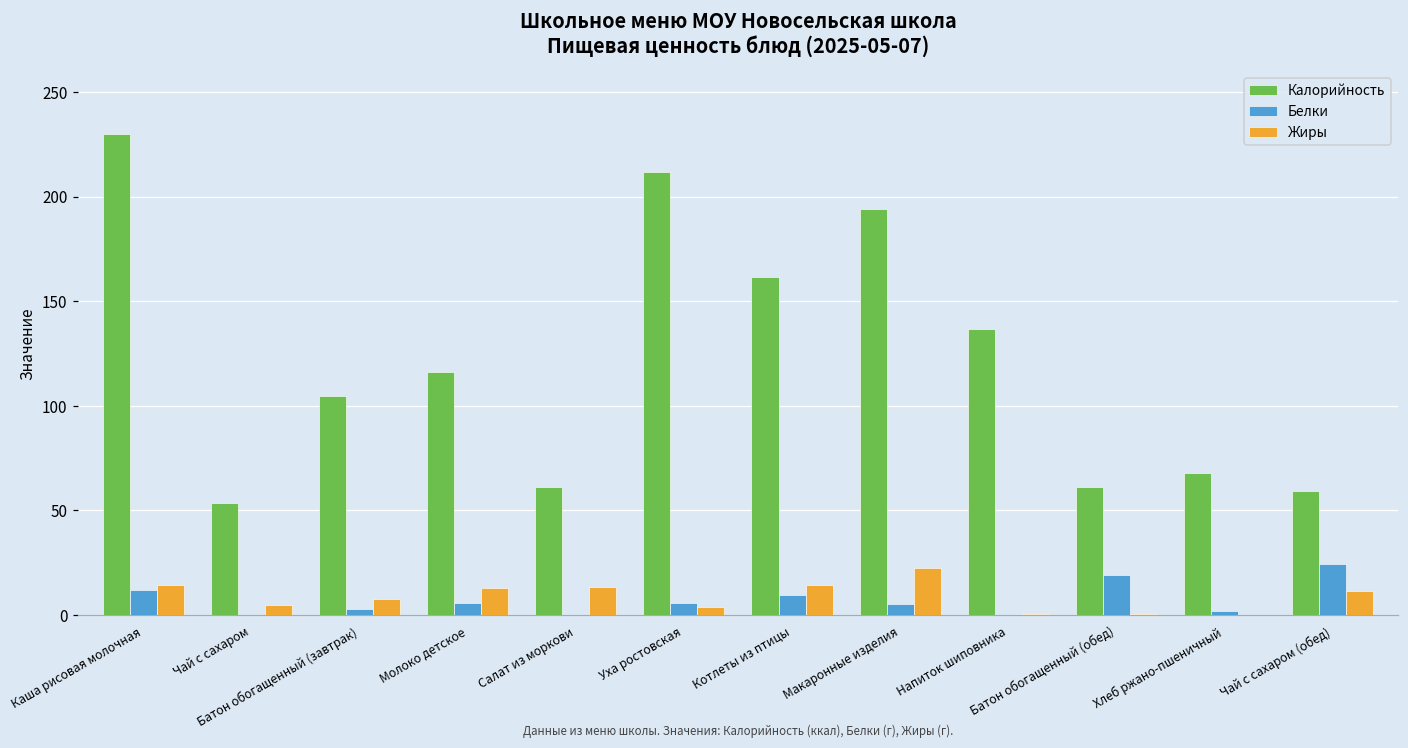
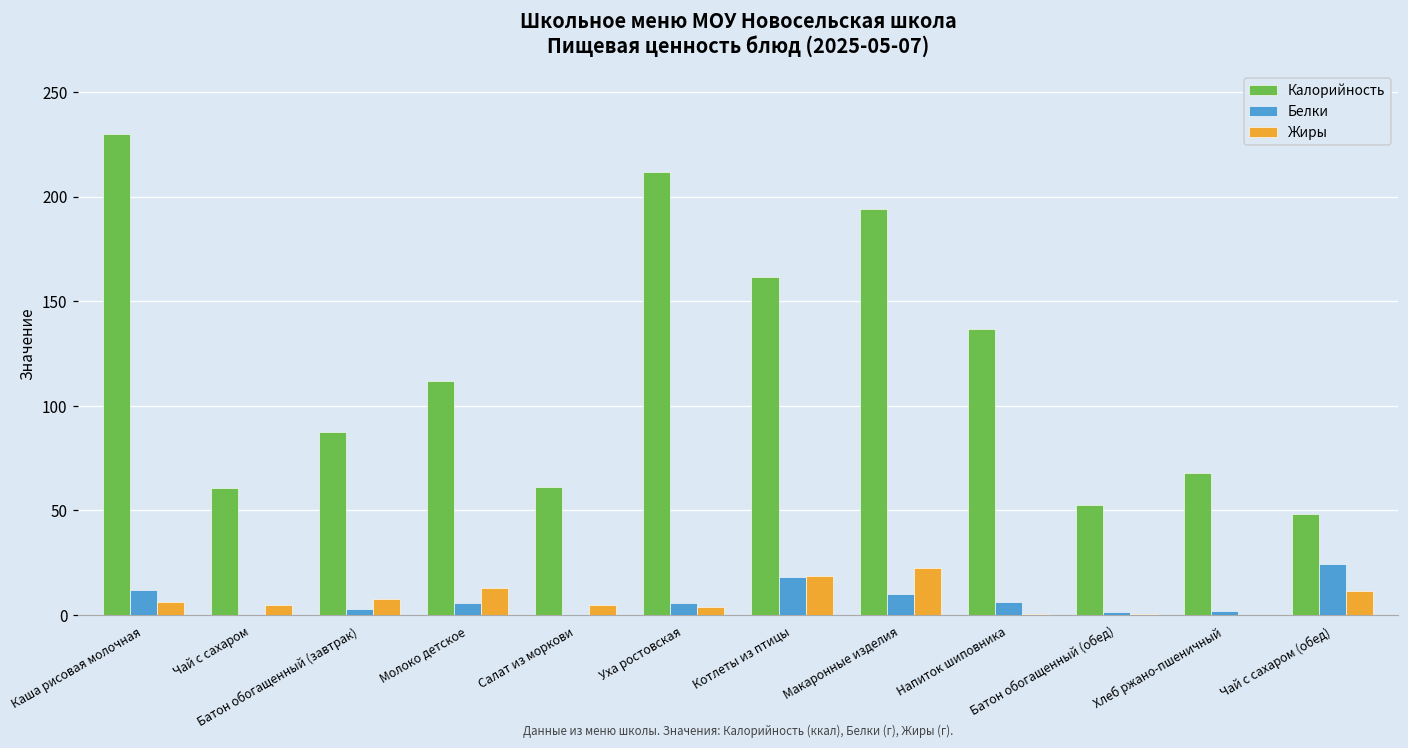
Жиры, Каша рисовая молочная: 15 -> 6
Калорийность, Чай с сахаром: 54 -> 61
Калорийность, Батон обогащенный (завтрак): 105 -> 88
Калорийность, Молоко детское: 116 -> 112
Жиры, Салат из моркови: 13 -> 5
Белки, Котлеты из птицы: 10 -> 18
Жиры, Котлеты из птицы: 14 -> 19
Белки, Макаронные изделия: 5 -> 10
Белки, Напиток шиповника: 1 -> 6
Калорийность, Батон обогащенный (обед): 61 -> 52
Белки, Батон обогащенный (обед): 19 -> 2
Калорийность, Чай с сахаром (обед): 59 -> 48
